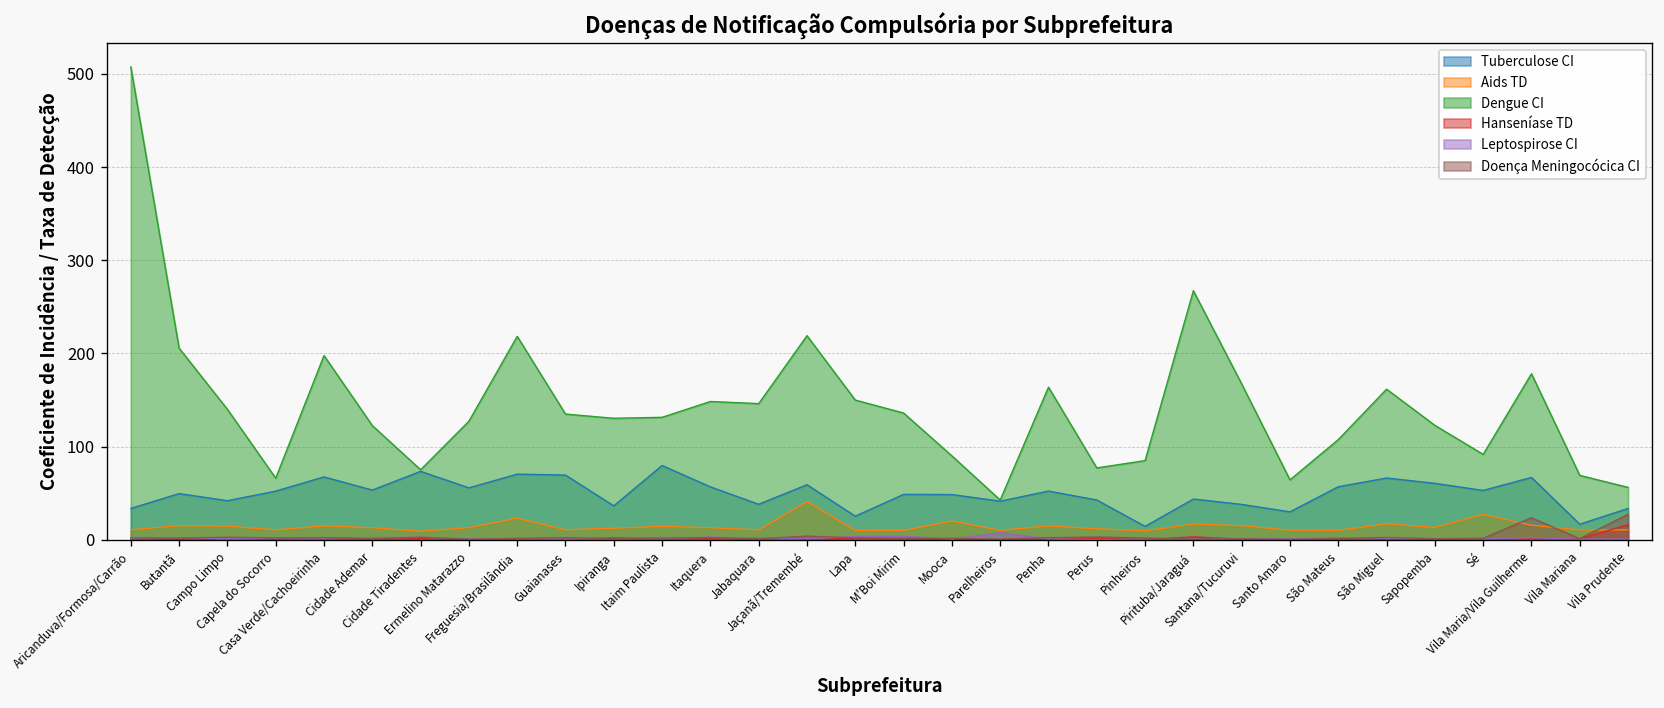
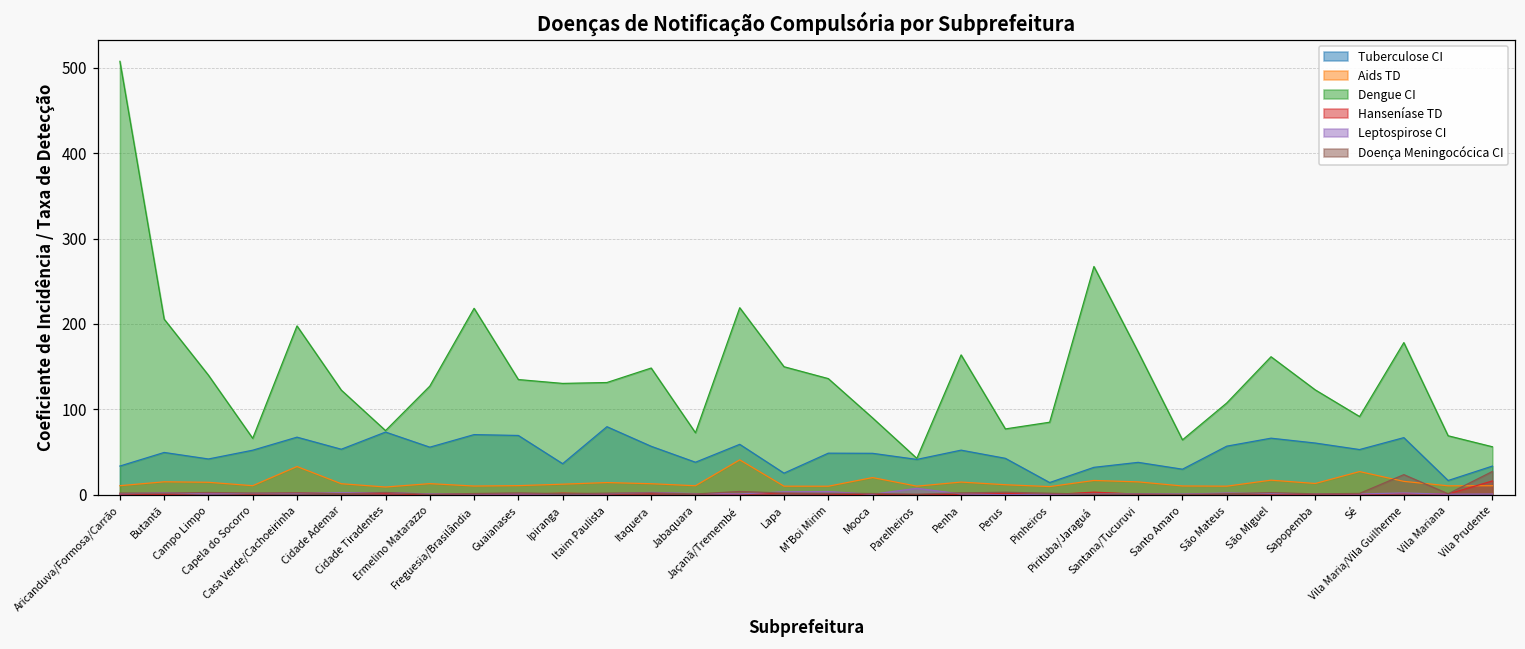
Aids TD, Casa Verde/Cachoeirinha: 10 -> 30
Aids TD, Freguesia/Brasilândia: 20 -> 10
Dengue CI, Jabaquara: 150 -> 70
Tuberculose CI, Pirituba/Jaraguá: 40 -> 30
